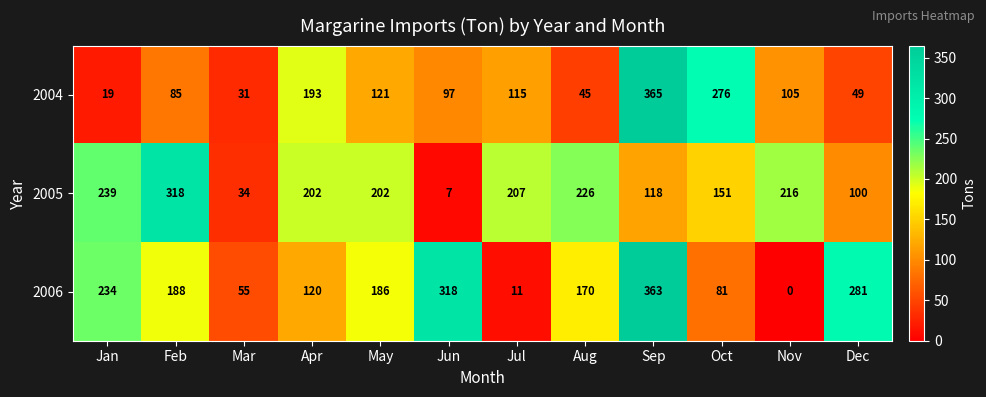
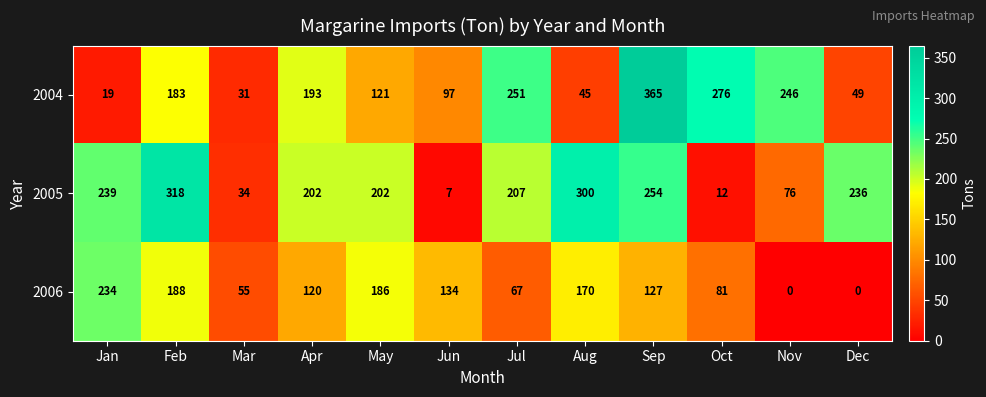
2004, Feb: 85 -> 183
2004, Jul: 115 -> 251
2004, Nov: 105 -> 246
2005, Aug: 226 -> 300
2005, Sep: 118 -> 254
2005, Oct: 151 -> 12
2005, Nov: 216 -> 76
2005, Dec: 100 -> 236
2006, Jun: 318 -> 134
2006, Jul: 11 -> 67
2006, Sep: 363 -> 127
2006, Dec: 281 -> 0
